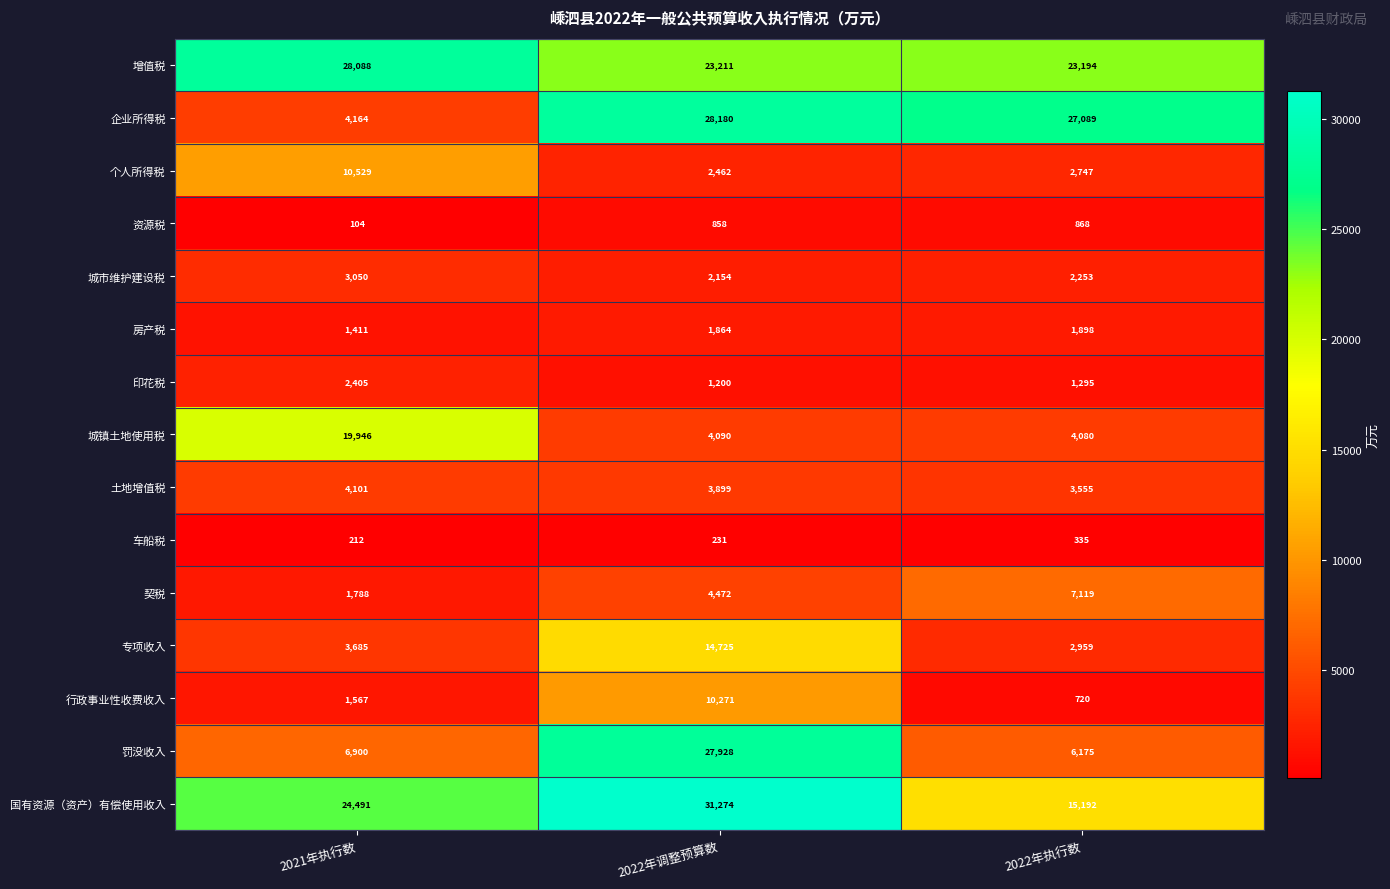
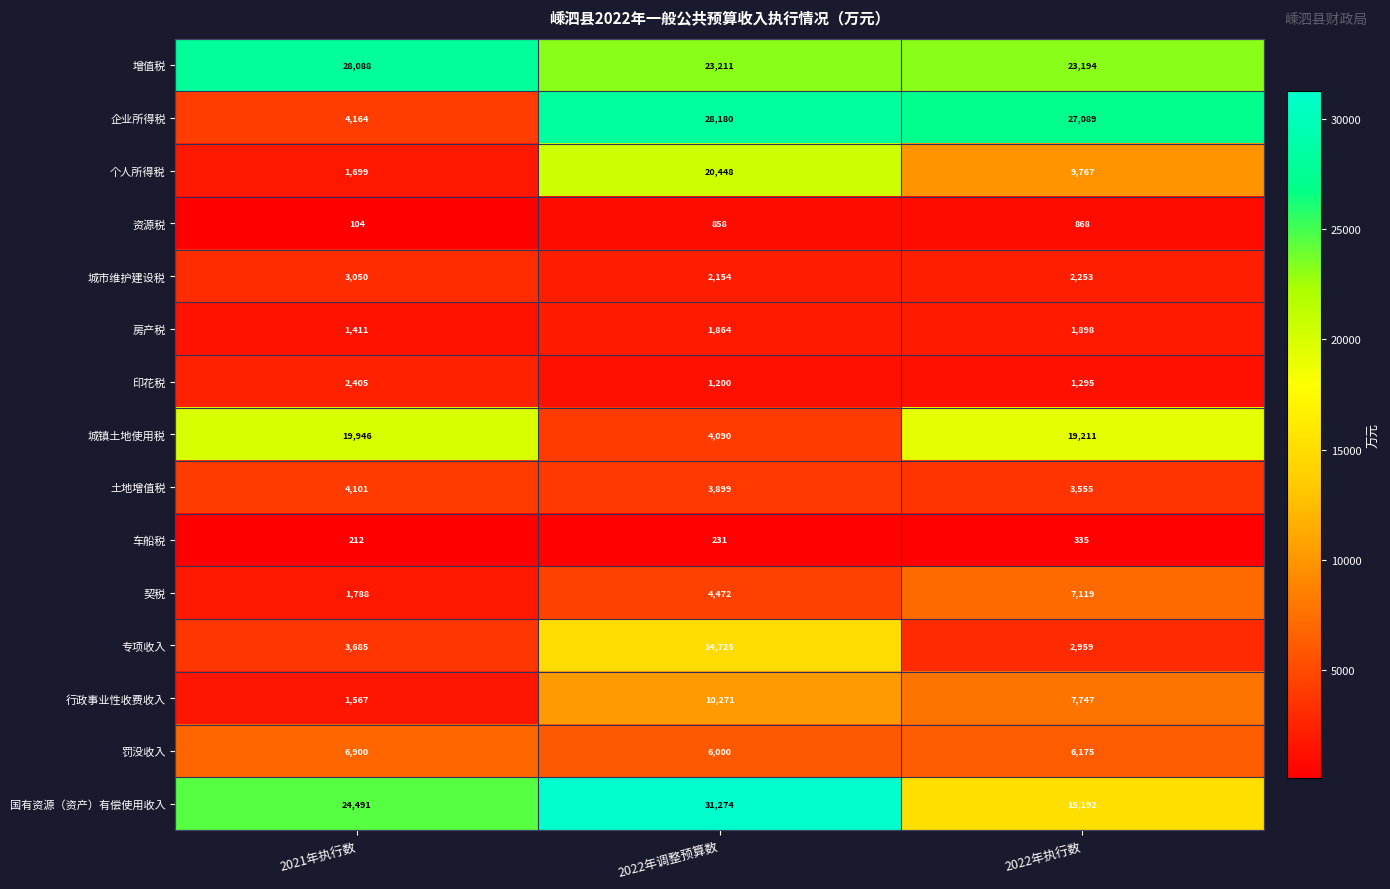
个人所得税, 2021年执行数: 10,529 -> 1,699
个人所得税, 2022年调整预算数: 2,462 -> 20,448
个人所得税, 2022年执行数: 2,747 -> 9,767
城镇土地使用税, 2022年执行数: 4,080 -> 19,211
行政事业性收费收入, 2022年执行数: 720 -> 7,747
罚没收入, 2022年调整预算数: 27,928 -> 6,000
